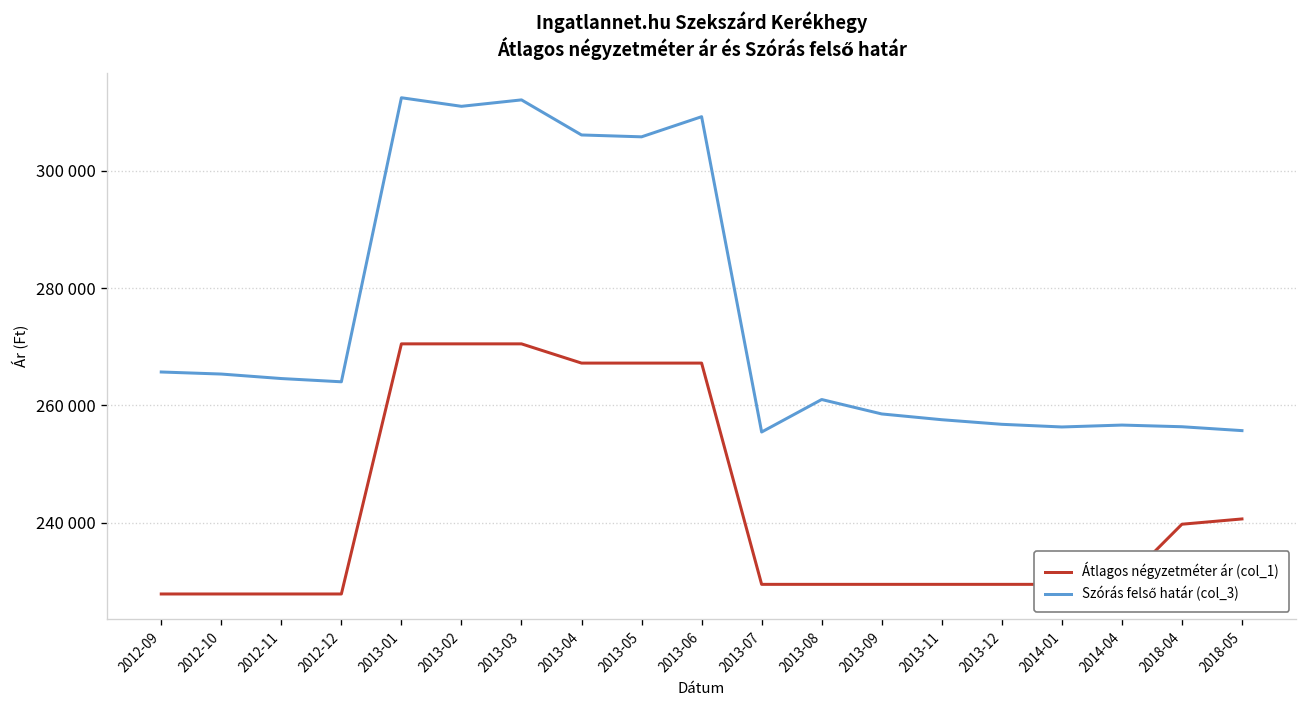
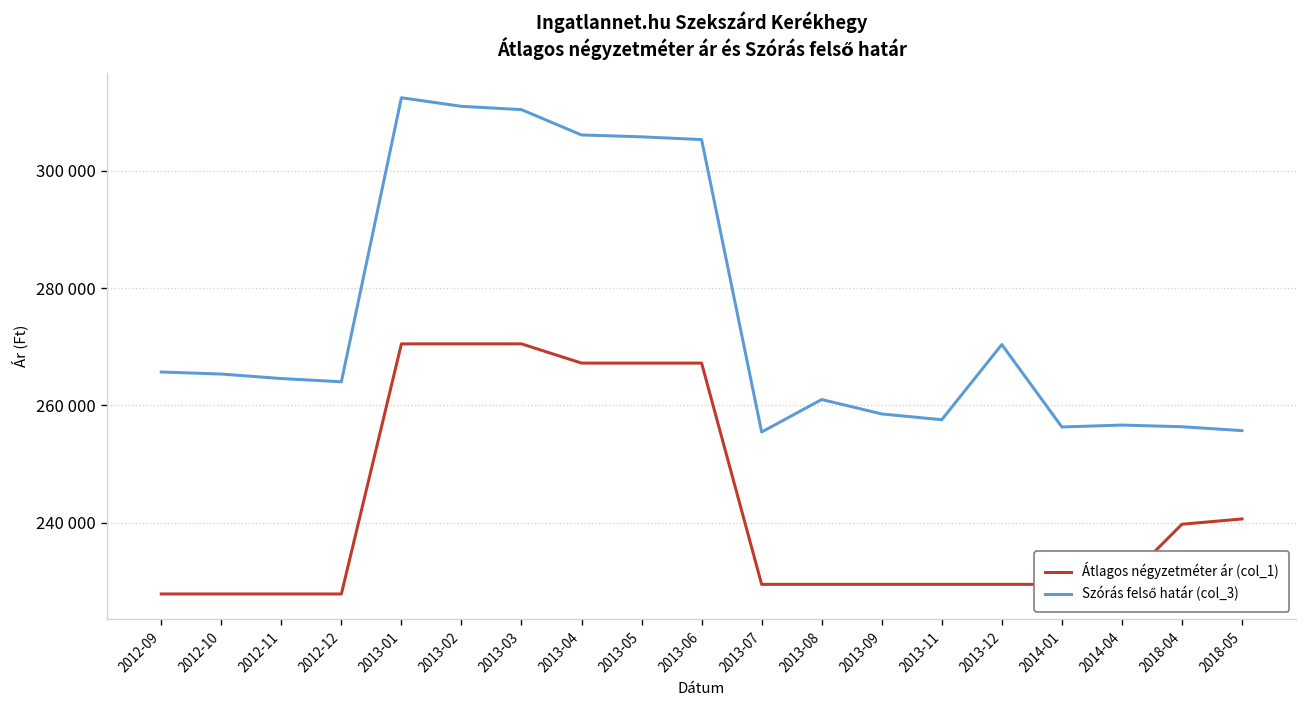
Szórás felső határ (col_3), 2013-03: 312000 -> 310000
Szórás felső határ (col_3), 2013-06: 309000 -> 305000
Szórás felső határ (col_3), 2013-12: 257000 -> 270000
